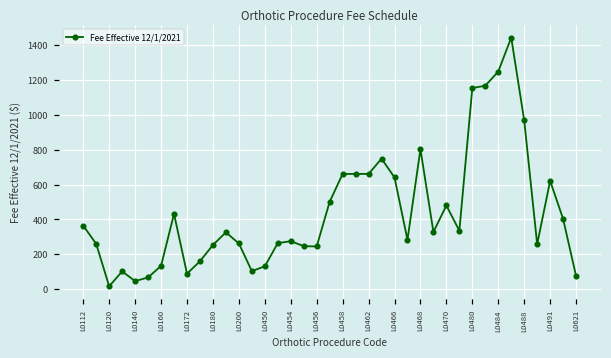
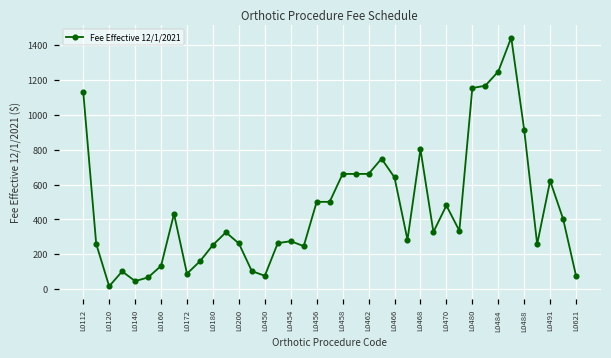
L0112: 360 -> 1130
L0450: 130 -> 80
L0456: 240 -> 500
L0488: 970 -> 910
